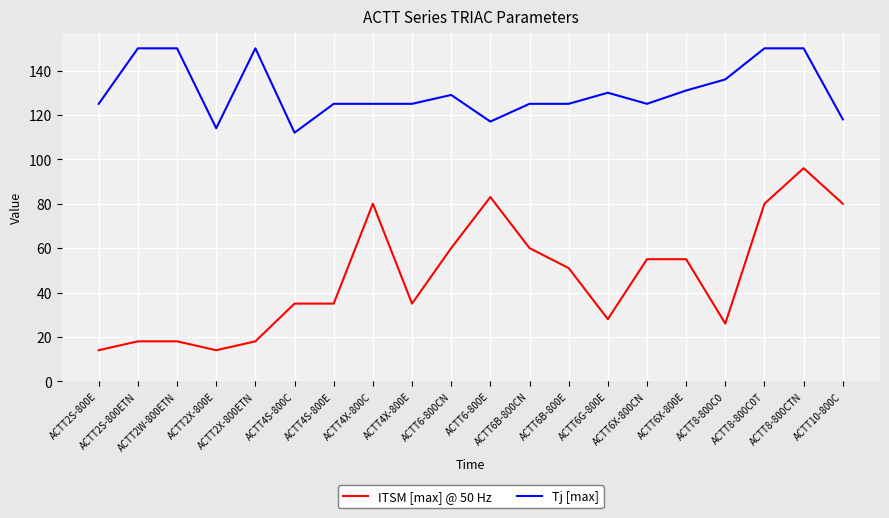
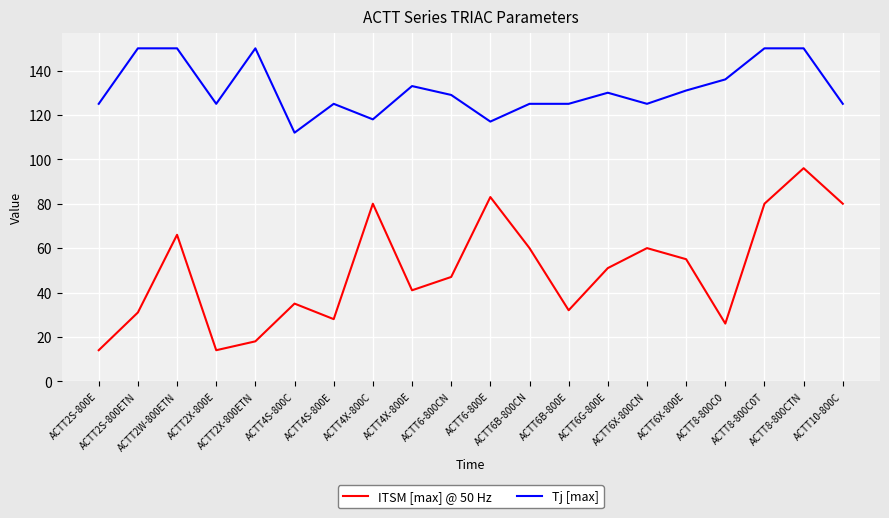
ITSM [max] @ 50 Hz, ACTT2S-800ETN: 18 -> 31
ITSM [max] @ 50 Hz, ACTT2W-800ETN: 18 -> 66
Tj [max], ACTT2X-800E: 114 -> 125
ITSM [max] @ 50 Hz, ACTT4S-800E: 35 -> 28
Tj [max], ACTT4X-800C: 125 -> 118
ITSM [max] @ 50 Hz, ACTT4X-800E: 35 -> 41
Tj [max], ACTT4X-800E: 125 -> 133
ITSM [max] @ 50 Hz, ACTT6-800CN: 60 -> 47
ITSM [max] @ 50 Hz, ACTT6B-800E: 51 -> 32
ITSM [max] @ 50 Hz, ACTT6G-800E: 28 -> 51
ITSM [max] @ 50 Hz, ACTT6X-800CN: 55 -> 60
Tj [max], ACTT10-800C: 118 -> 125
